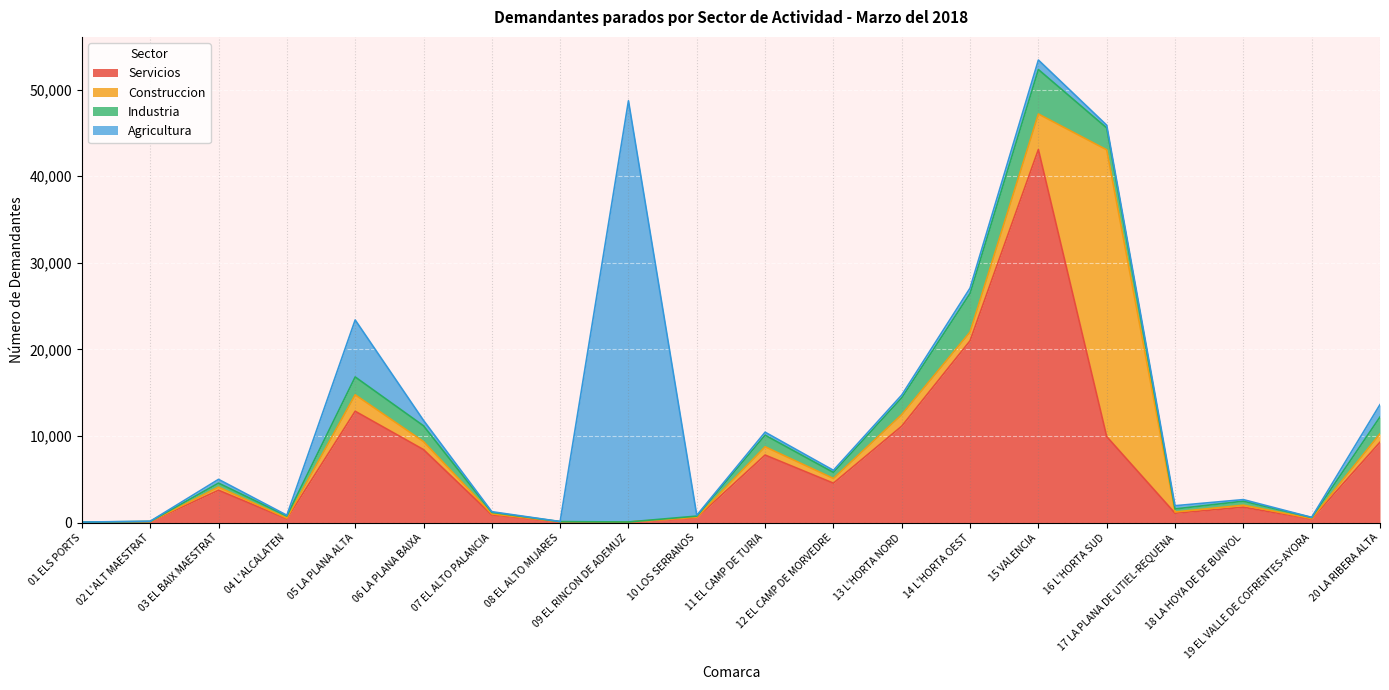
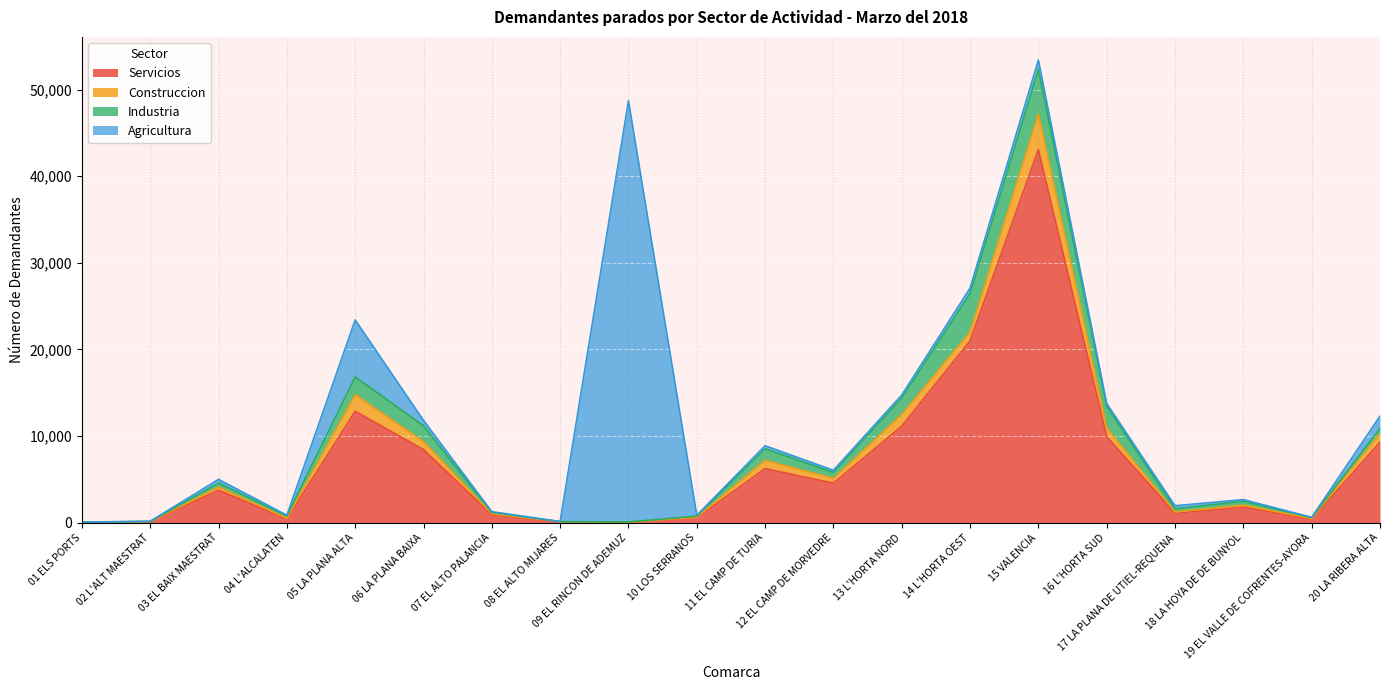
Servicios, 11 EL CAMP DE TURIA: 8,000 -> 6,000
Construccion, 16 L'HORTA SUD: 33,000 -> 1,000
Industria, 20 LA RIBERA ALTA: 2,000 -> 1,000
